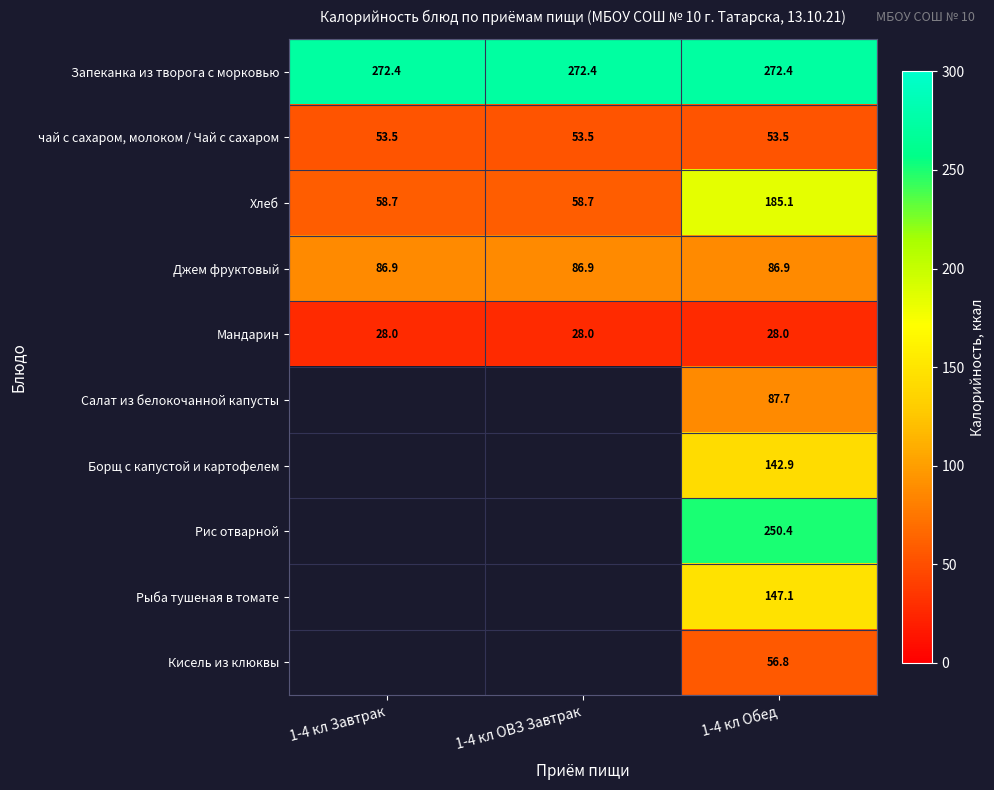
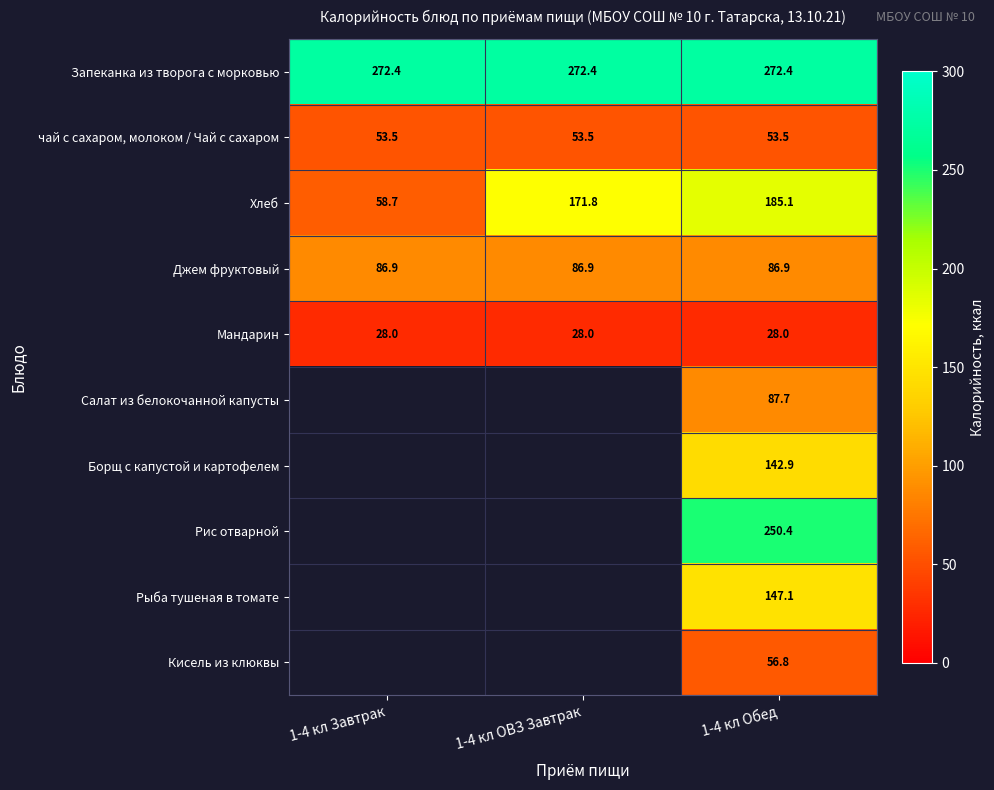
Хлеб, 1-4 кл ОВЗ Завтрак: 58.7 -> 171.8
